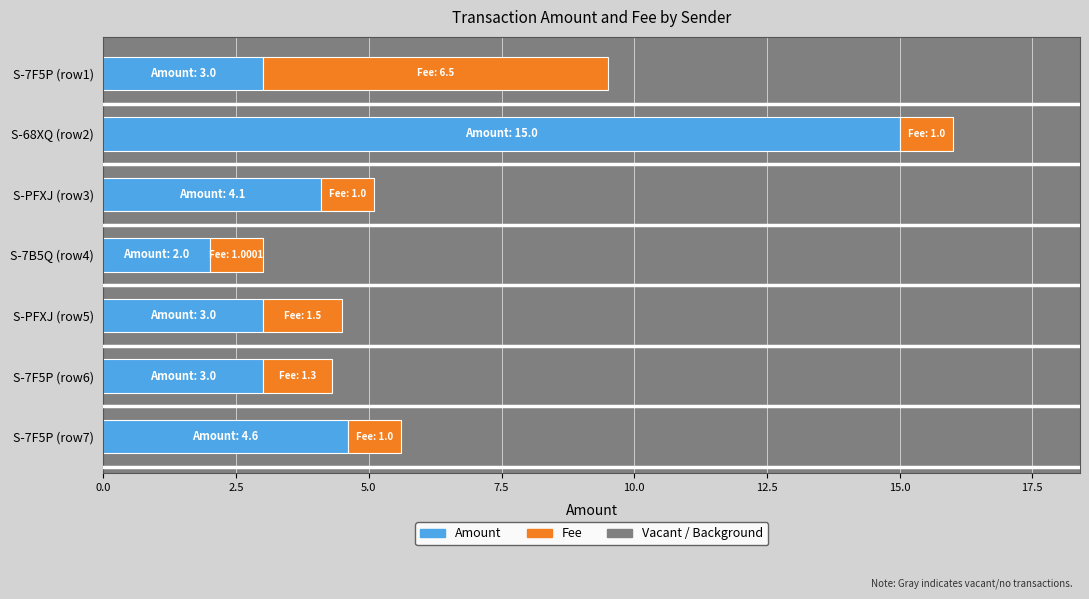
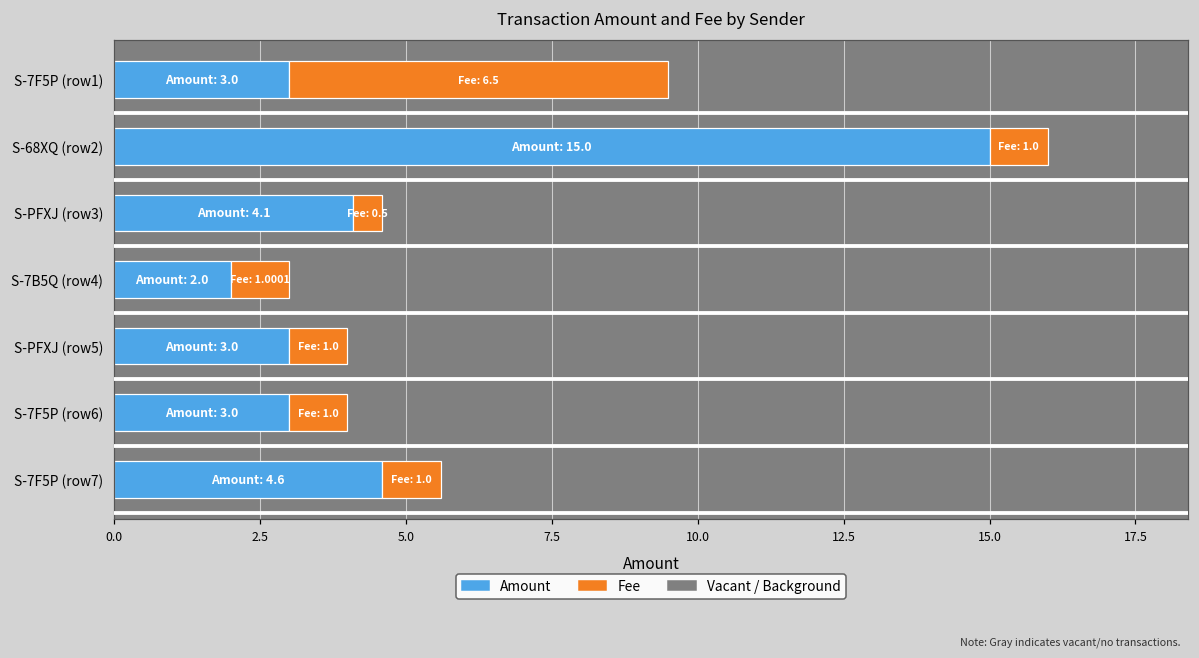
Fee, S-PFXJ (row3): 1.0 -> 0.5
Fee, S-PFXJ (row5): 1.5 -> 1.0
Fee, S-7F5P (row6): 1.3 -> 1.0
